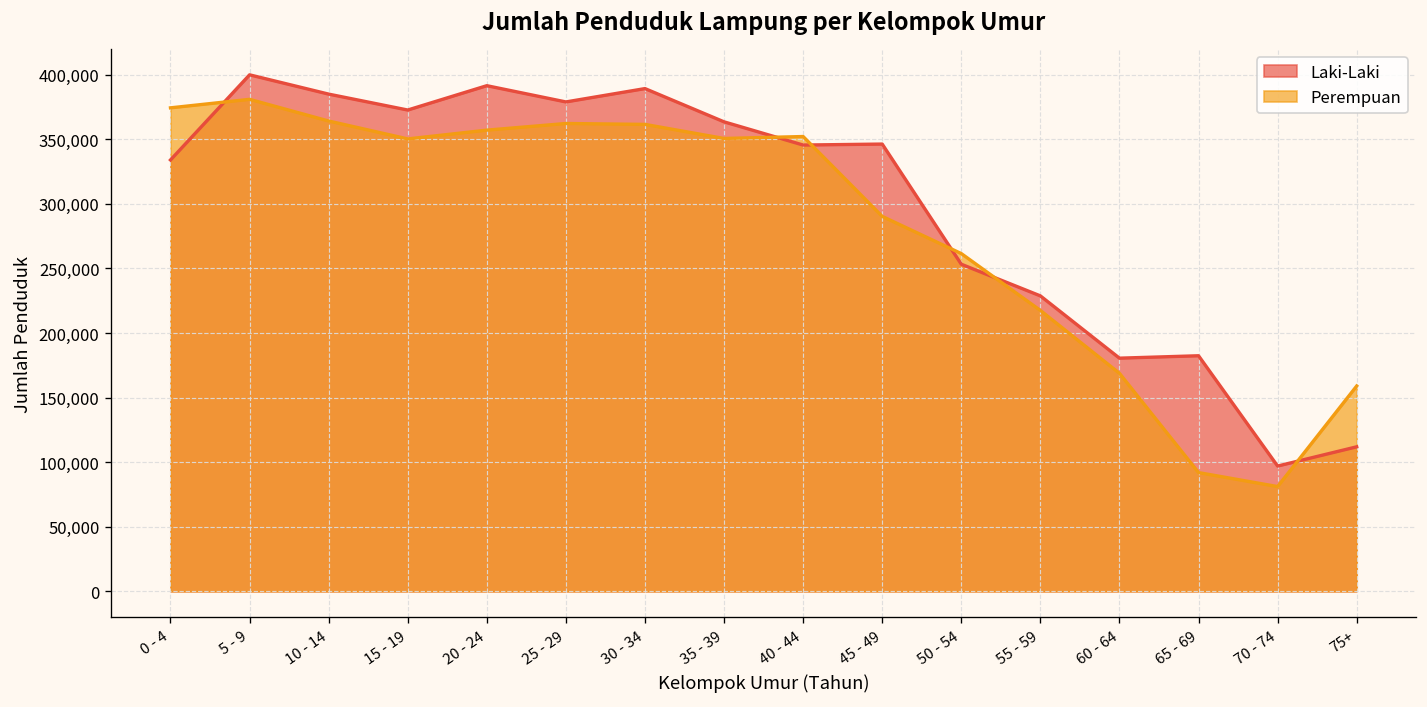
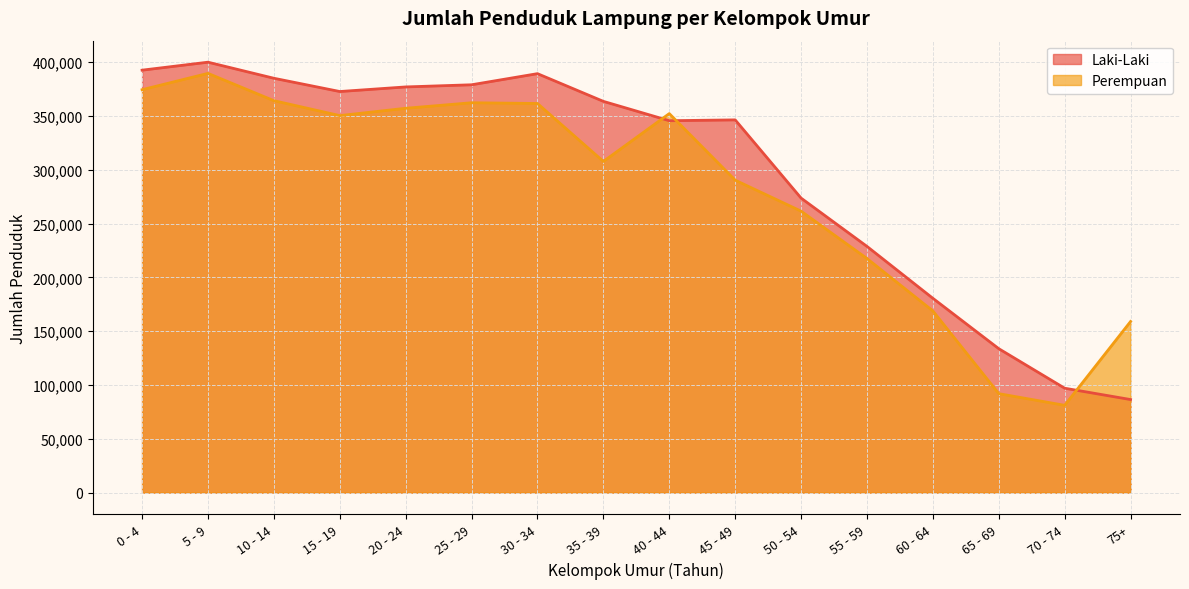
Laki-Laki, 0 - 4: 334,000 -> 393,000
Perempuan, 5 - 9: 381,000 -> 390,000
Laki-Laki, 20 - 24: 392,000 -> 377,000
Perempuan, 35 - 39: 351,000 -> 308,000
Laki-Laki, 50 - 54: 253,000 -> 274,000
Laki-Laki, 65 - 69: 182,000 -> 134,000
Laki-Laki, 75+: 112,000 -> 86,000
